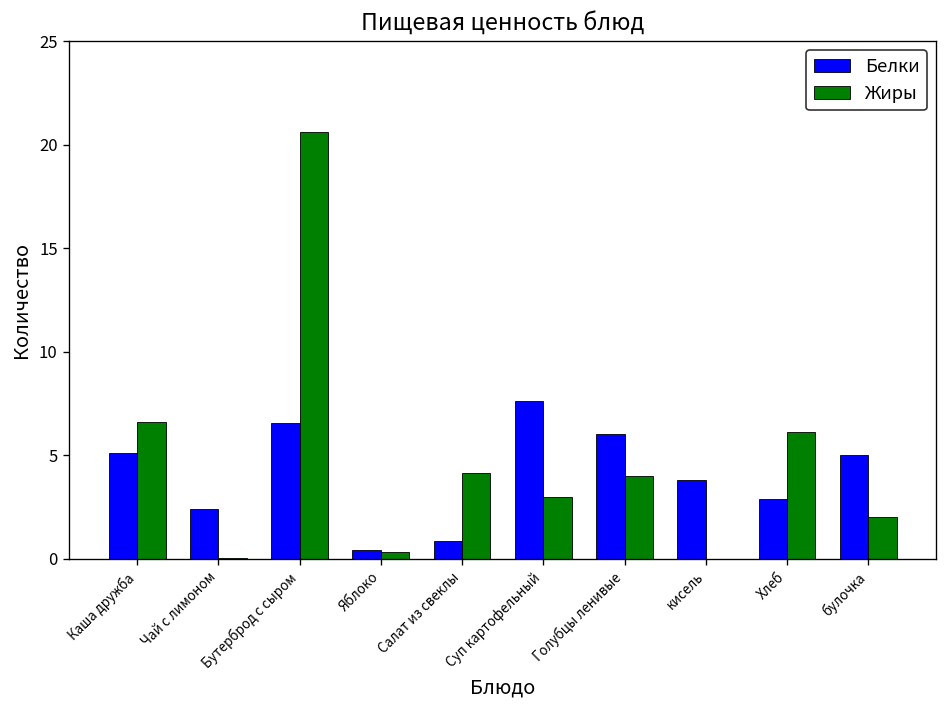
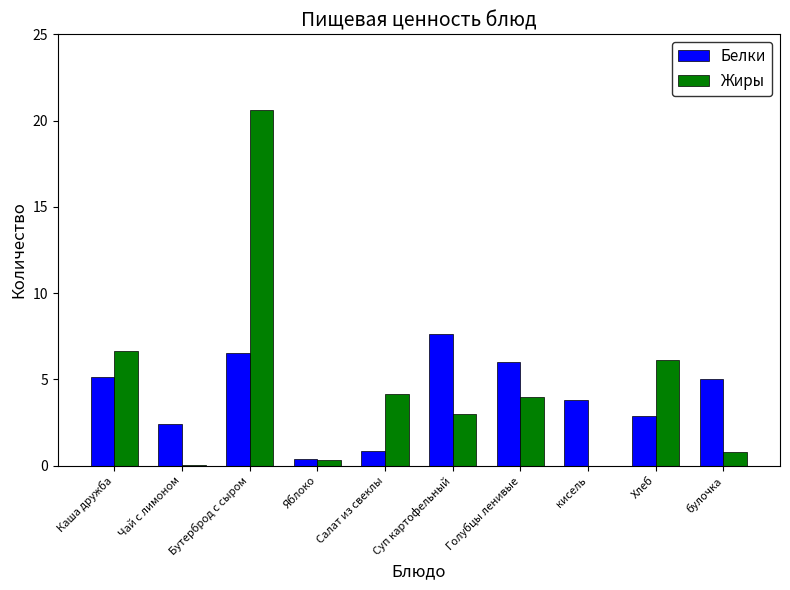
Жиры, булочка: 2.0 -> 0.8
